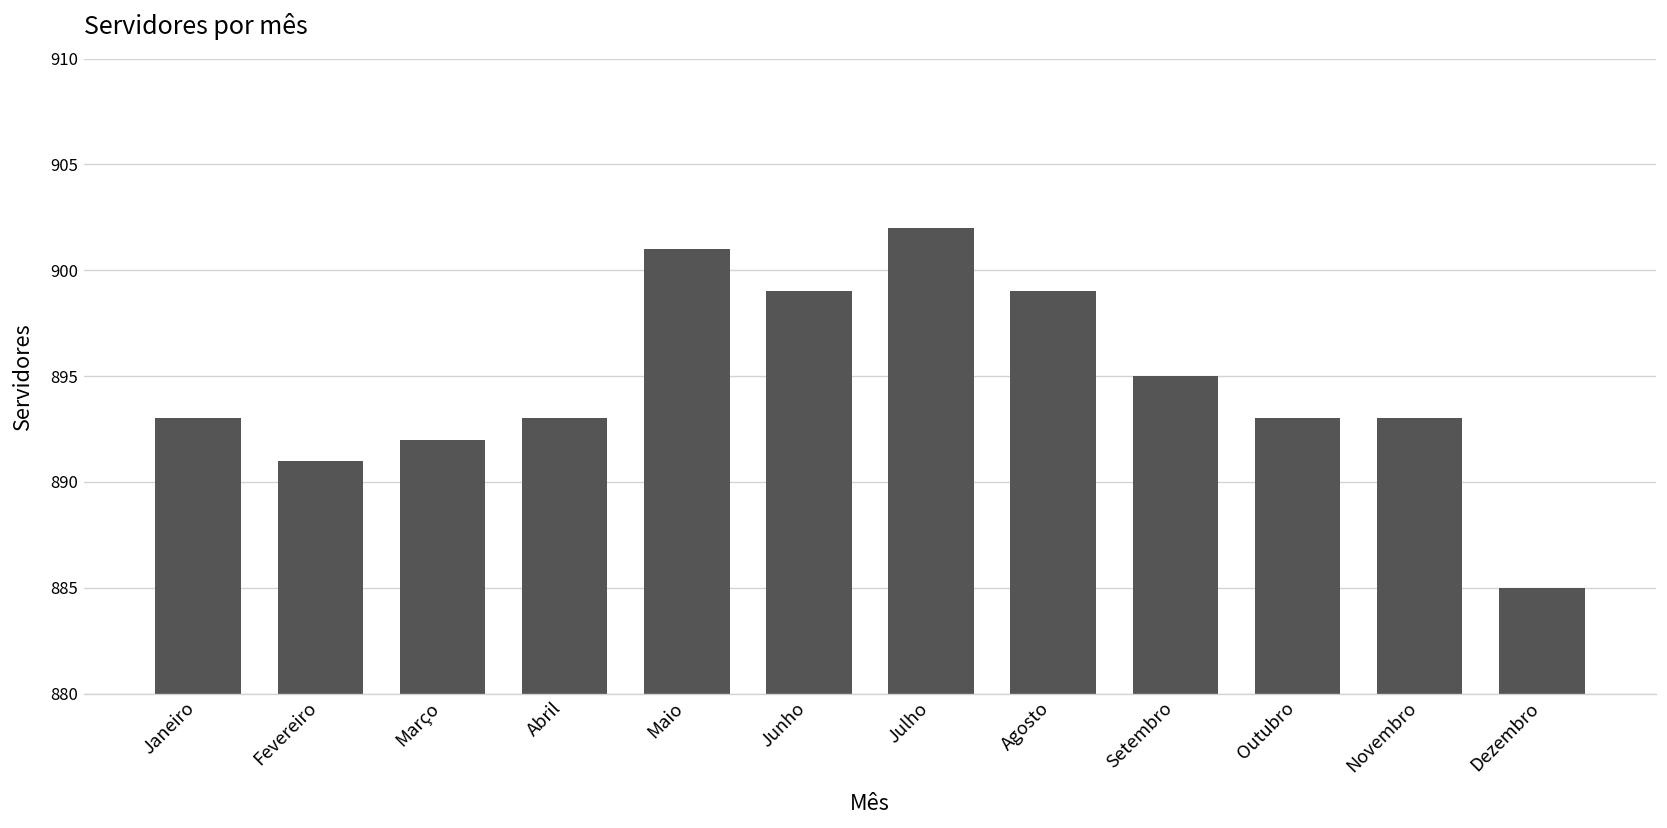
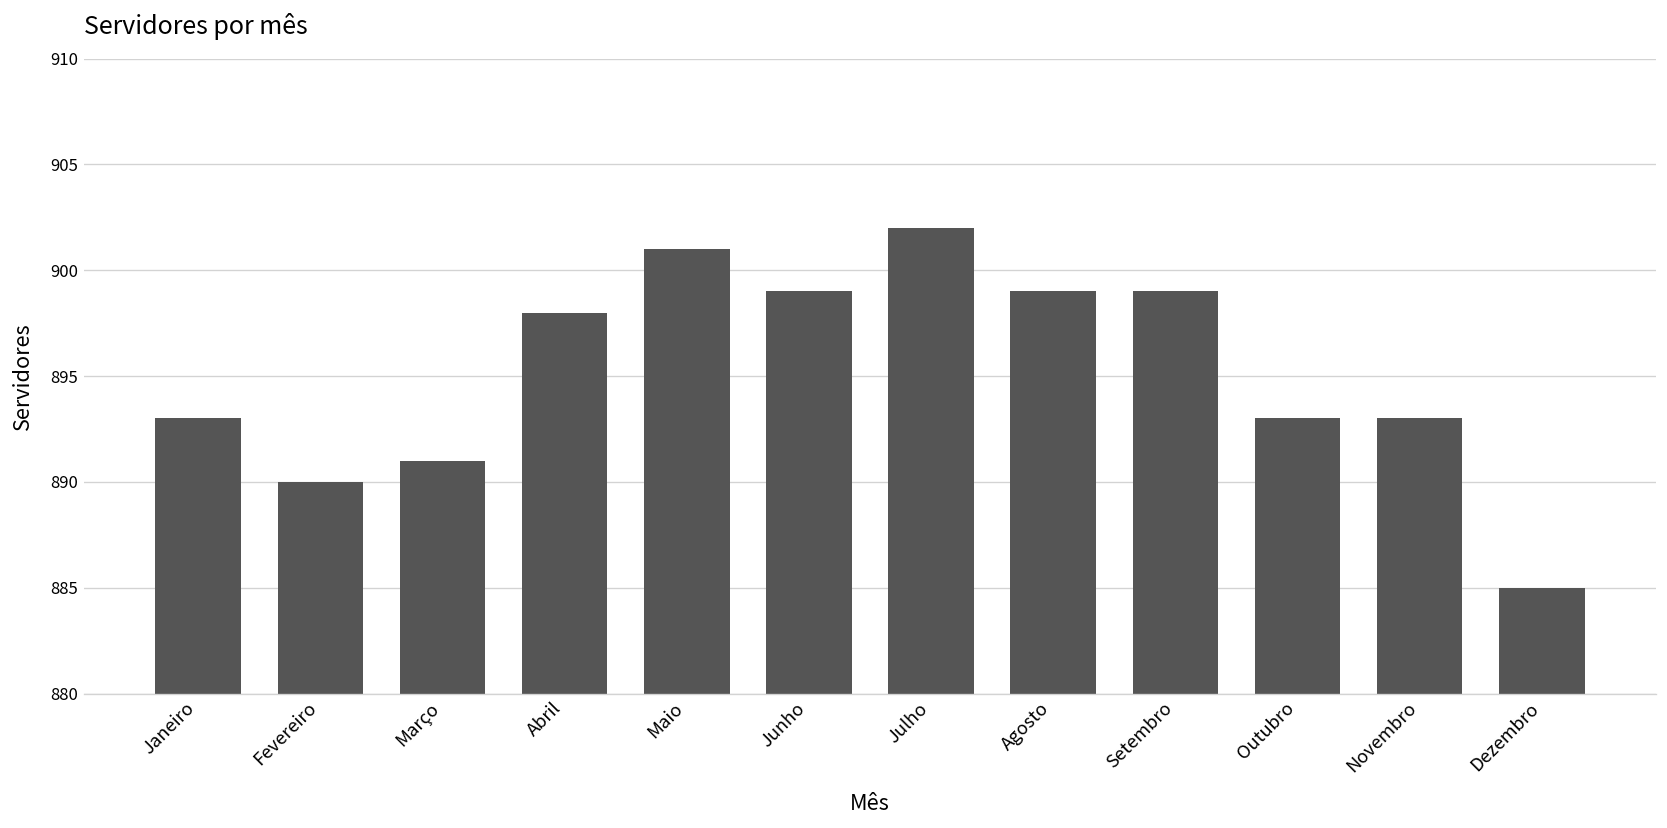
Fevereiro: 891 -> 890
Março: 892 -> 891
Abril: 893 -> 898
Setembro: 895 -> 899
